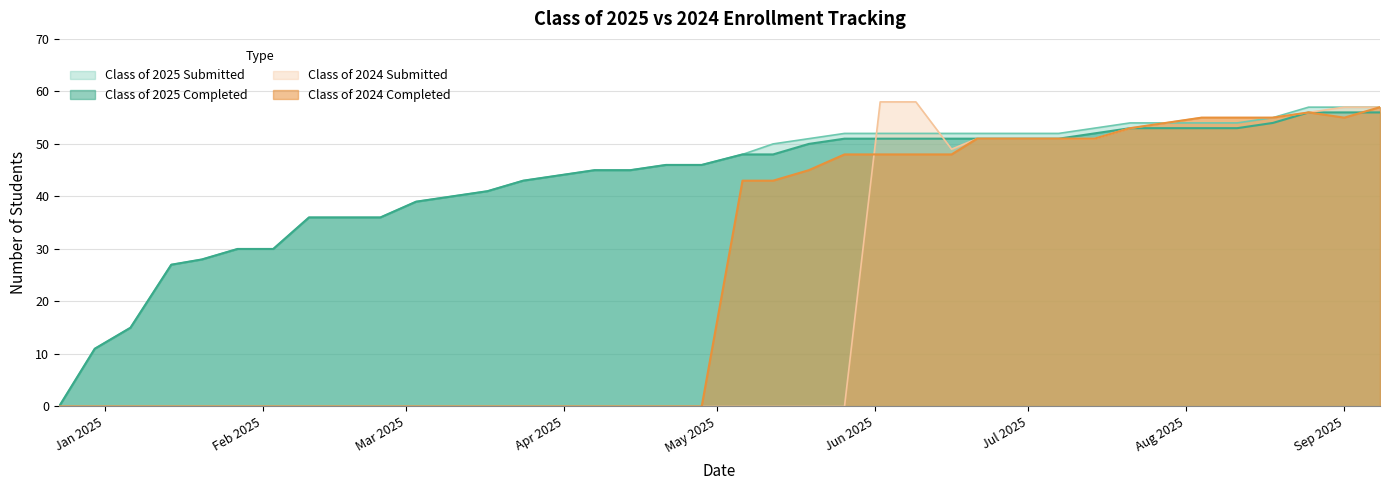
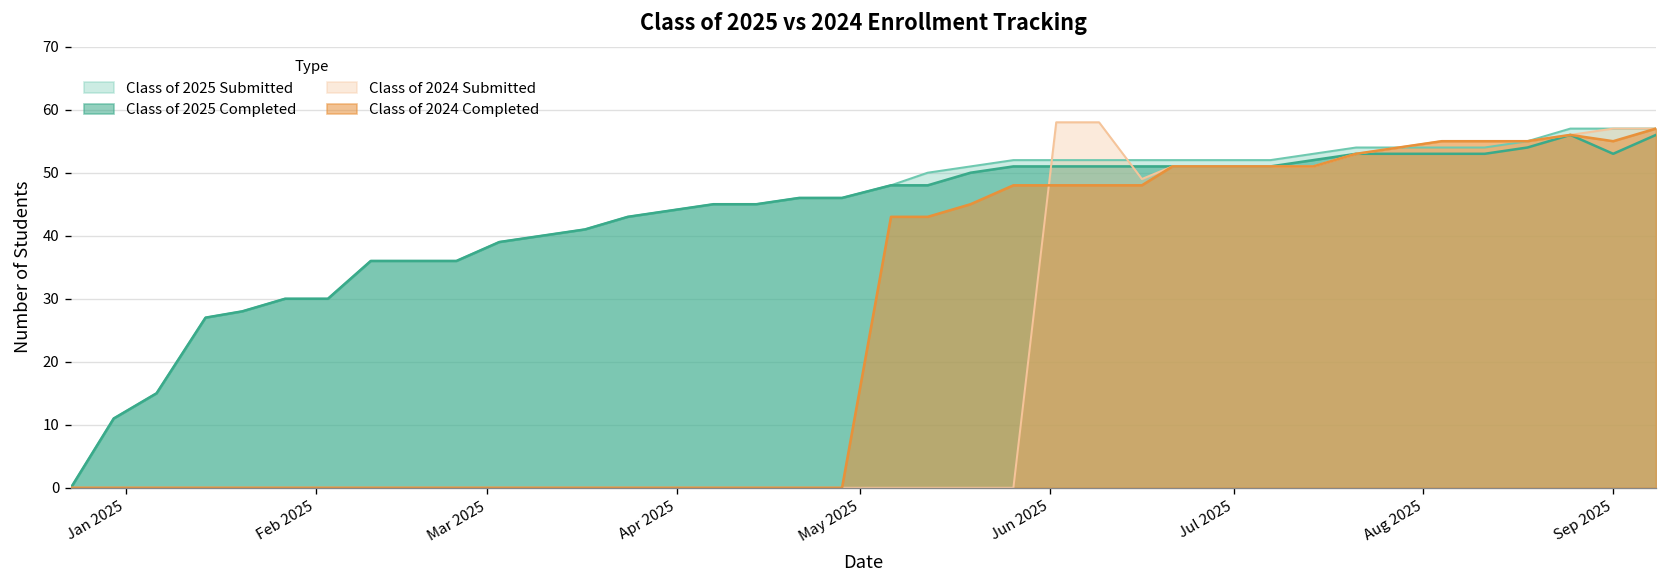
Class of 2025 Completed, Sep 2025: 56 -> 53
